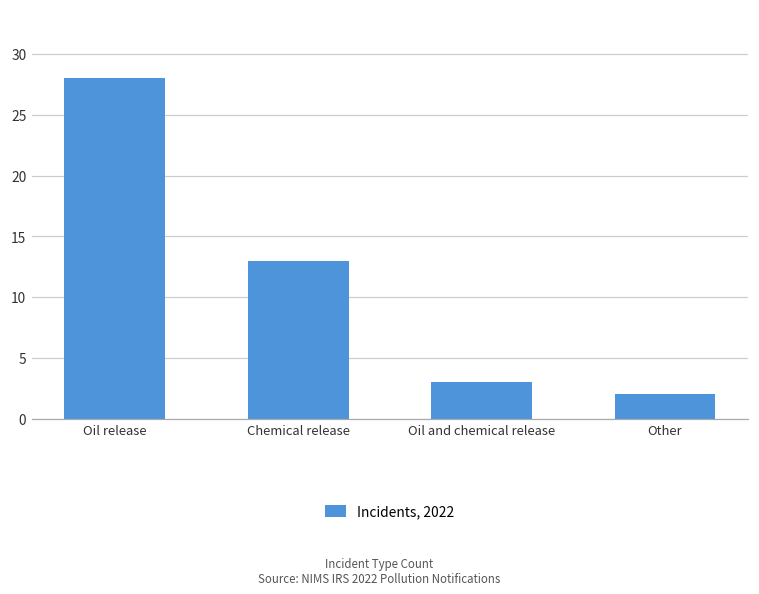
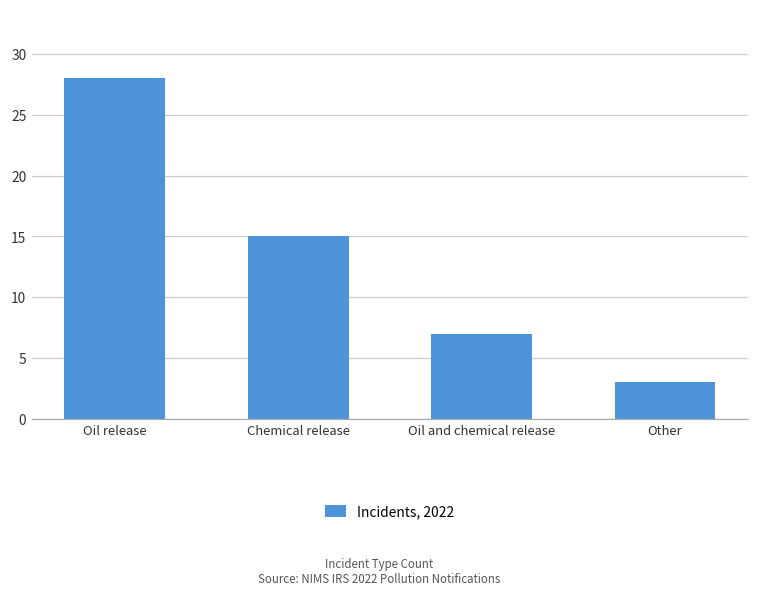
Chemical release: 13 -> 15
Oil and chemical release: 3 -> 7
Other: 2 -> 3
